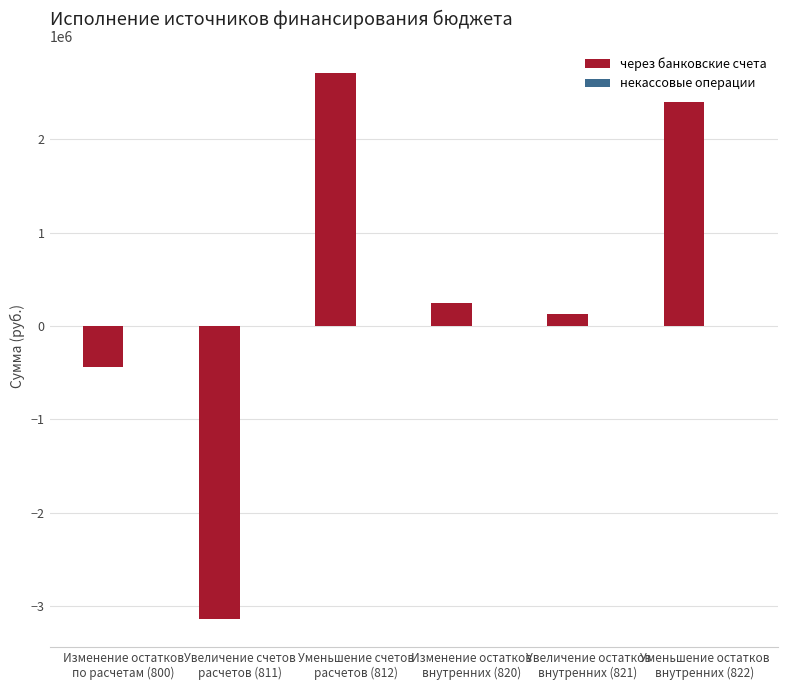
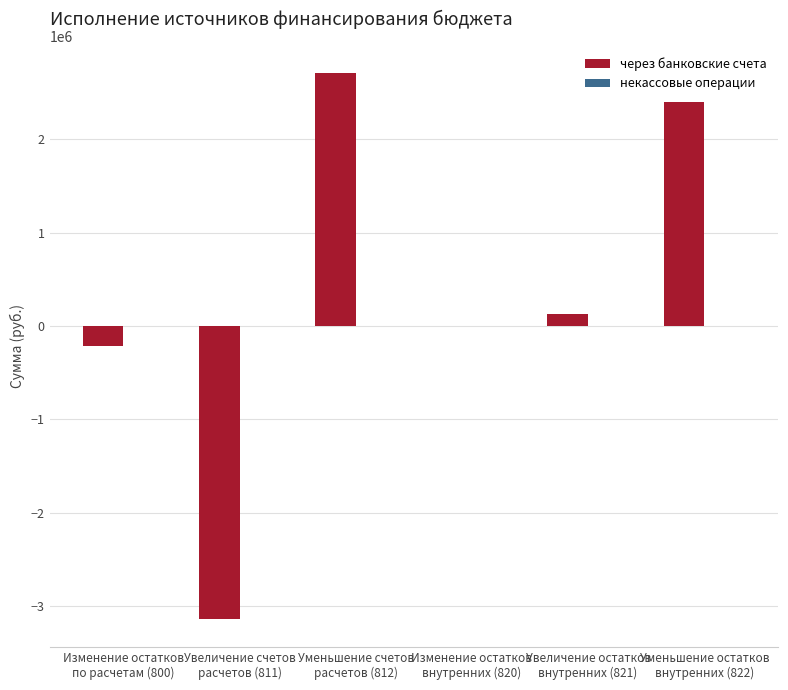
через банковские счета, Изменение остатков по расчетам (800): -400000 -> -200000
через банковские счета, Изменение остатков внутренних (820): 200000 -> 0
